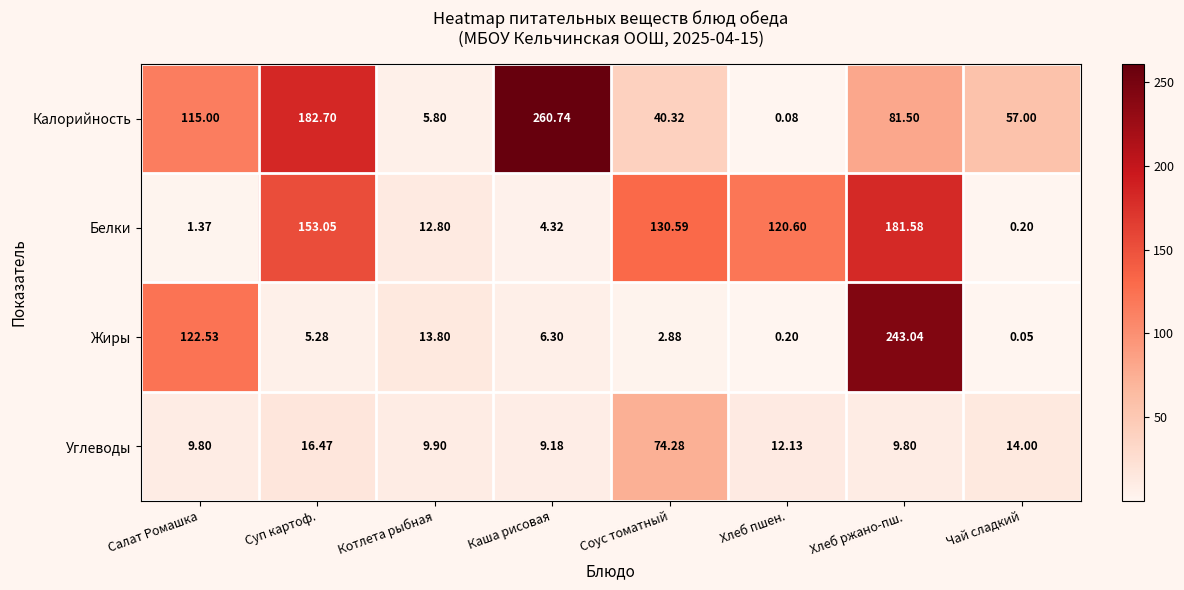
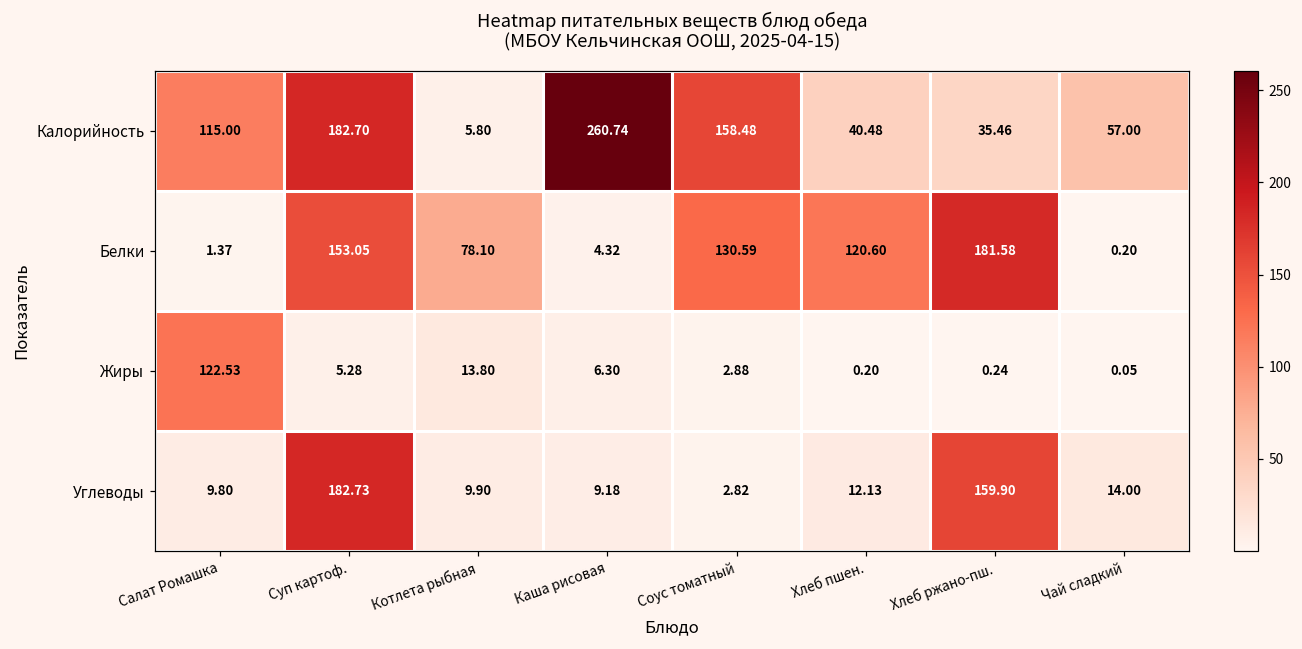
Калорийность, Соус томатный: 40.32 -> 158.48
Калорийность, Хлеб пшен.: 0.08 -> 40.48
Калорийность, Хлеб ржано-пш.: 81.50 -> 35.46
Белки, Котлета рыбная: 12.80 -> 78.10
Жиры, Хлеб ржано-пш.: 243.04 -> 0.24
Углеводы, Суп картоф.: 16.47 -> 182.73
Углеводы, Соус томатный: 74.28 -> 2.82
Углеводы, Хлеб ржано-пш.: 9.80 -> 159.90
